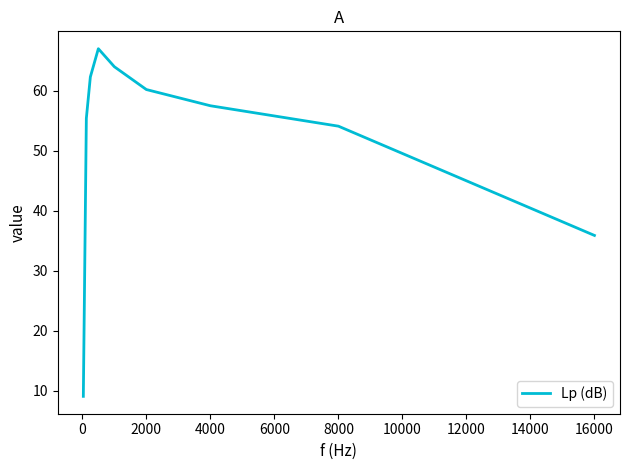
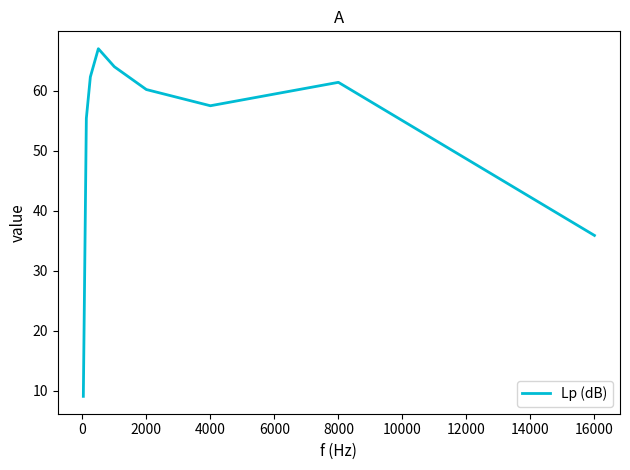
8000: 54 -> 61
